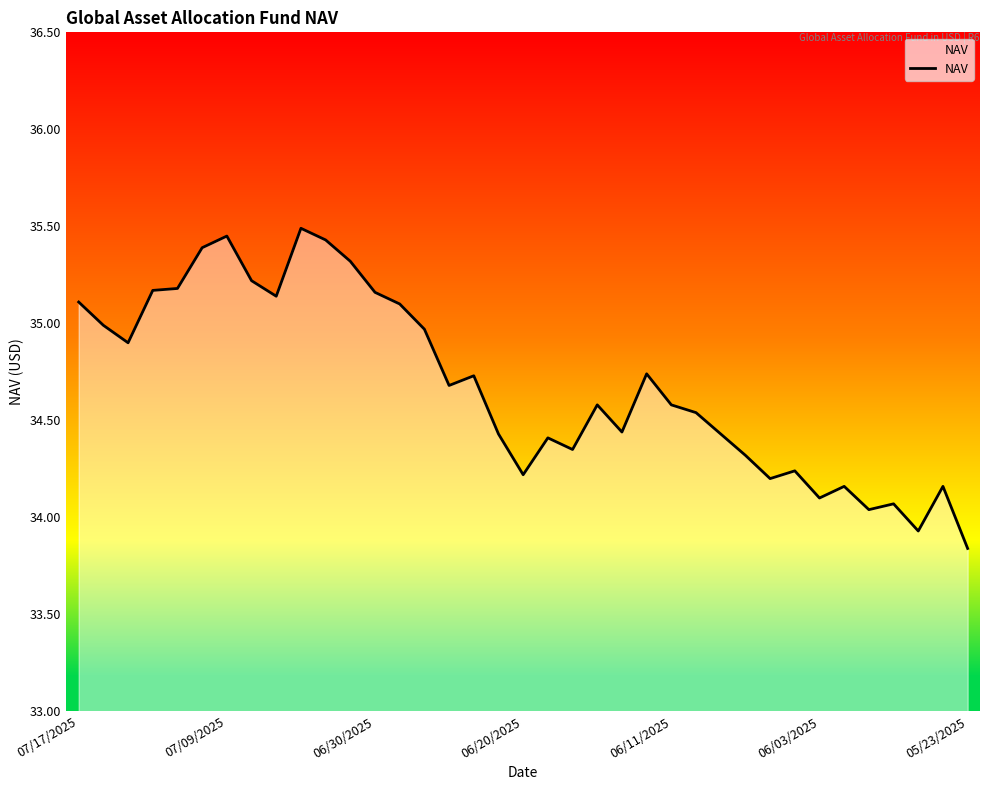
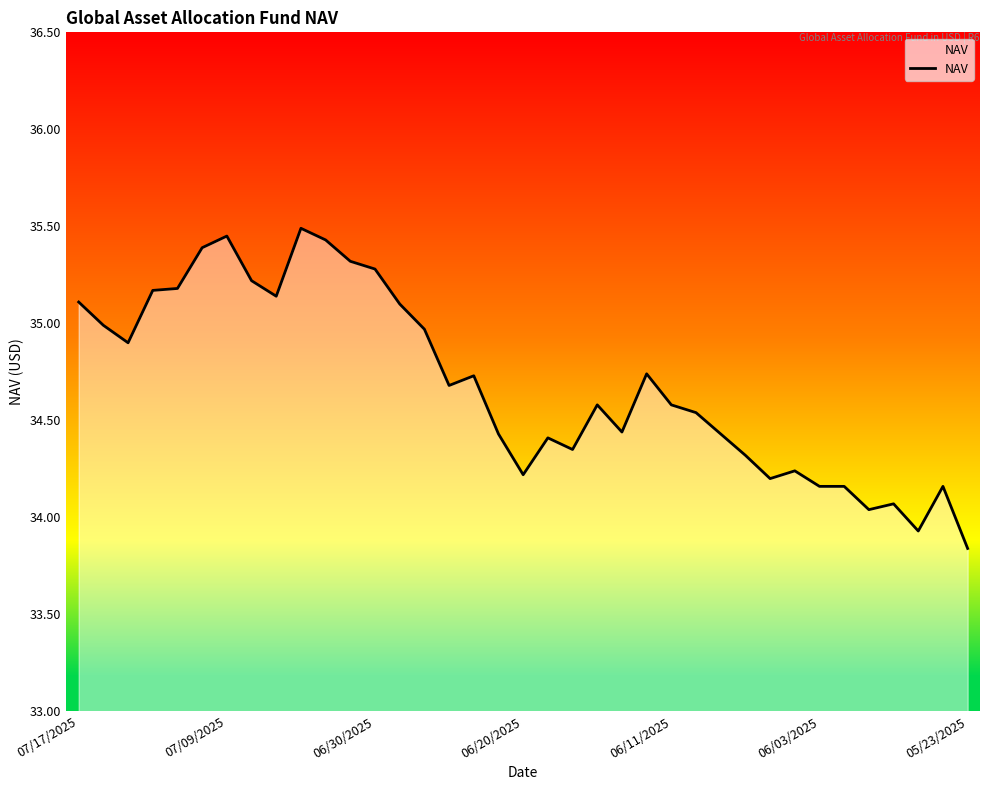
06/30/2025: 35.16 -> 35.28
06/03/2025: 34.10 -> 34.16
